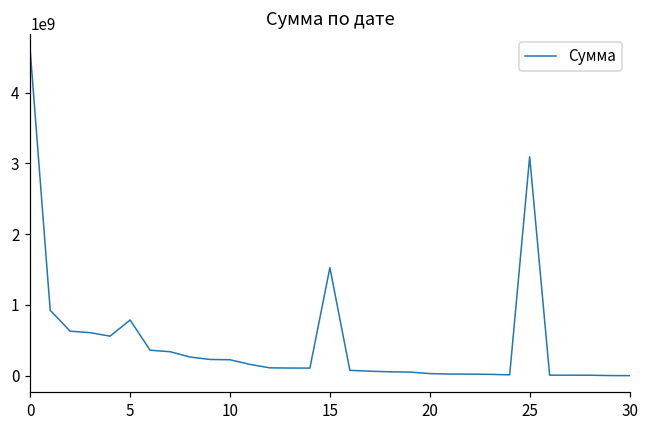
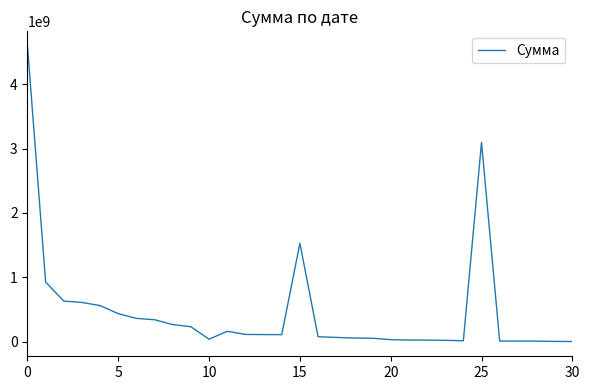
5: 800000000 -> 400000000
10: 200000000 -> 0
